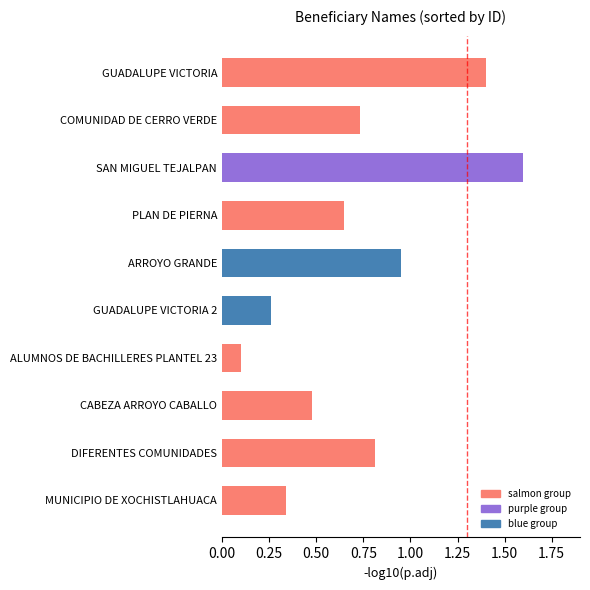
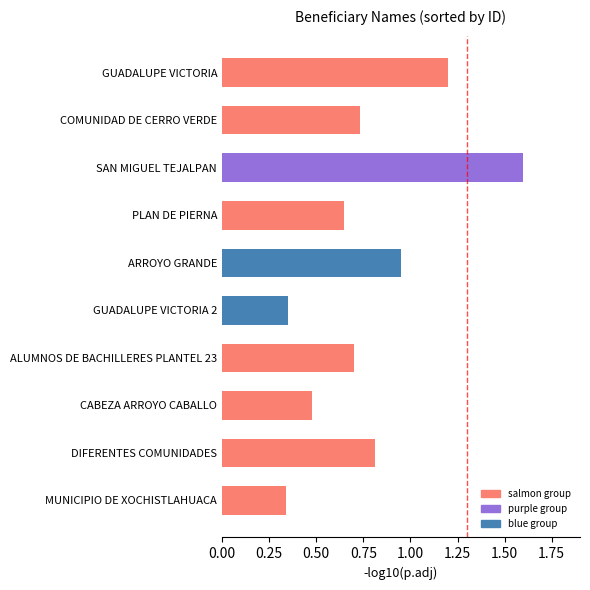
GUADALUPE VICTORIA: 1.4 -> 1.2
GUADALUPE VICTORIA 2: 0.26 -> 0.35
ALUMNOS DE BACHILLERES PLANTEL 23: 0.1 -> 0.7
